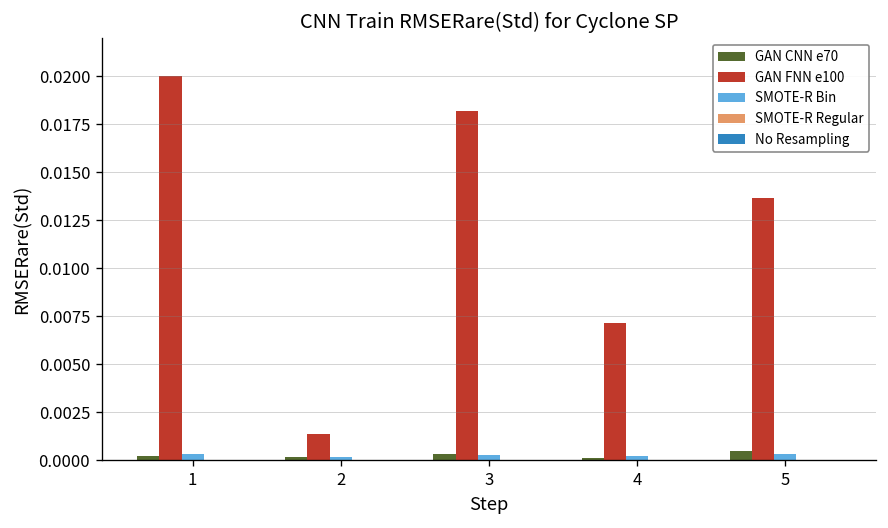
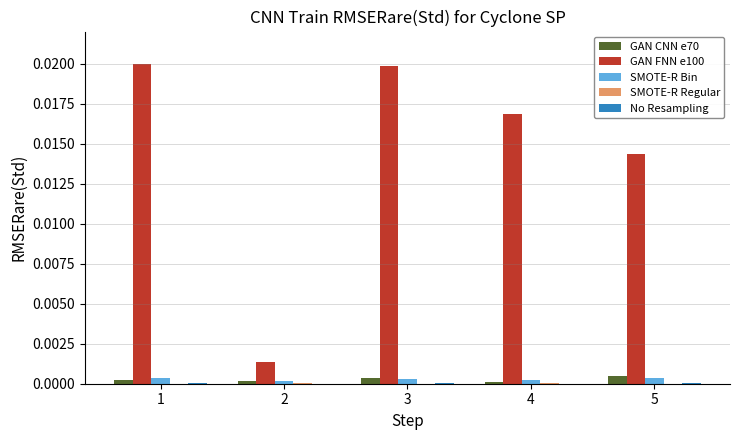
GAN FNN e100, 3: 0.0182 -> 0.0198
GAN FNN e100, 4: 0.0072 -> 0.0168
GAN FNN e100, 5: 0.0137 -> 0.0144
